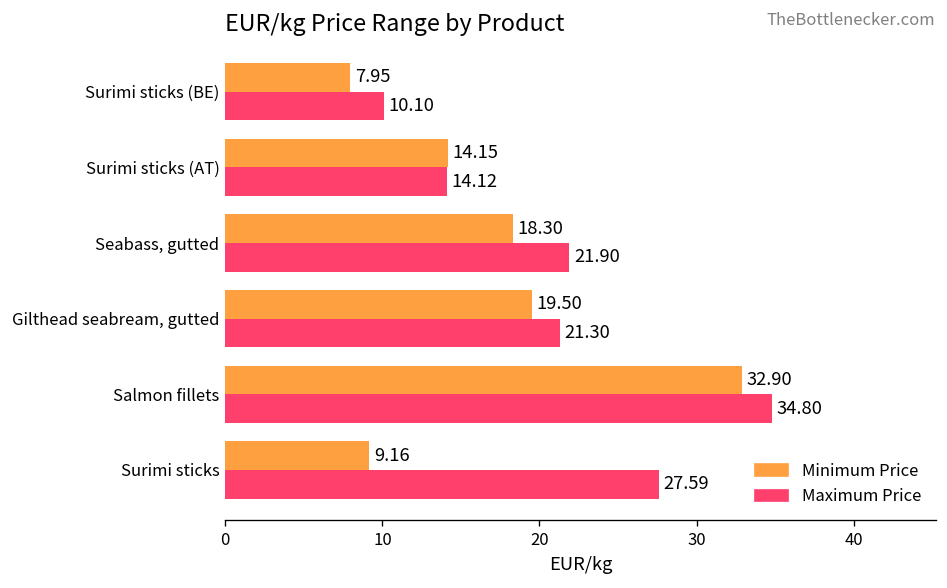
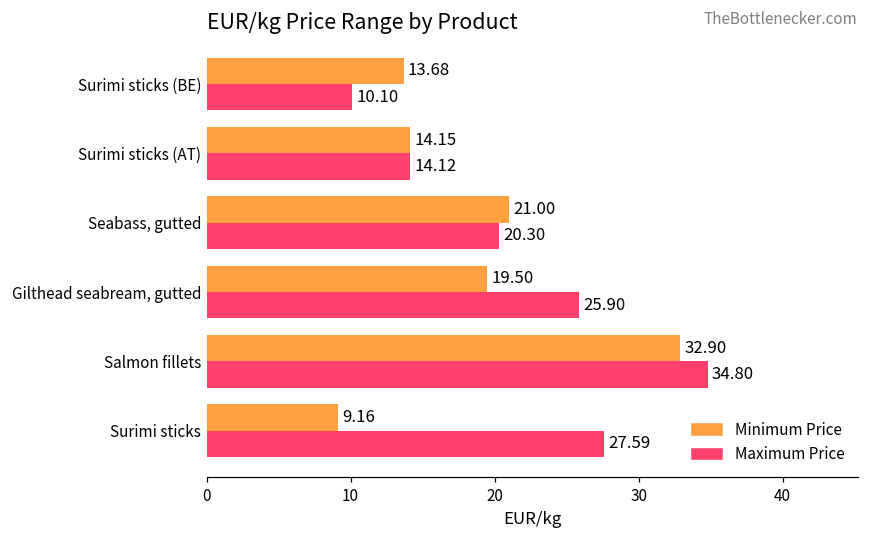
Minimum Price, Surimi sticks (BE): 7.95 -> 13.68
Minimum Price, Seabass, gutted: 18.30 -> 21.00
Maximum Price, Seabass, gutted: 21.90 -> 20.30
Maximum Price, Gilthead seabream, gutted: 21.30 -> 25.90
